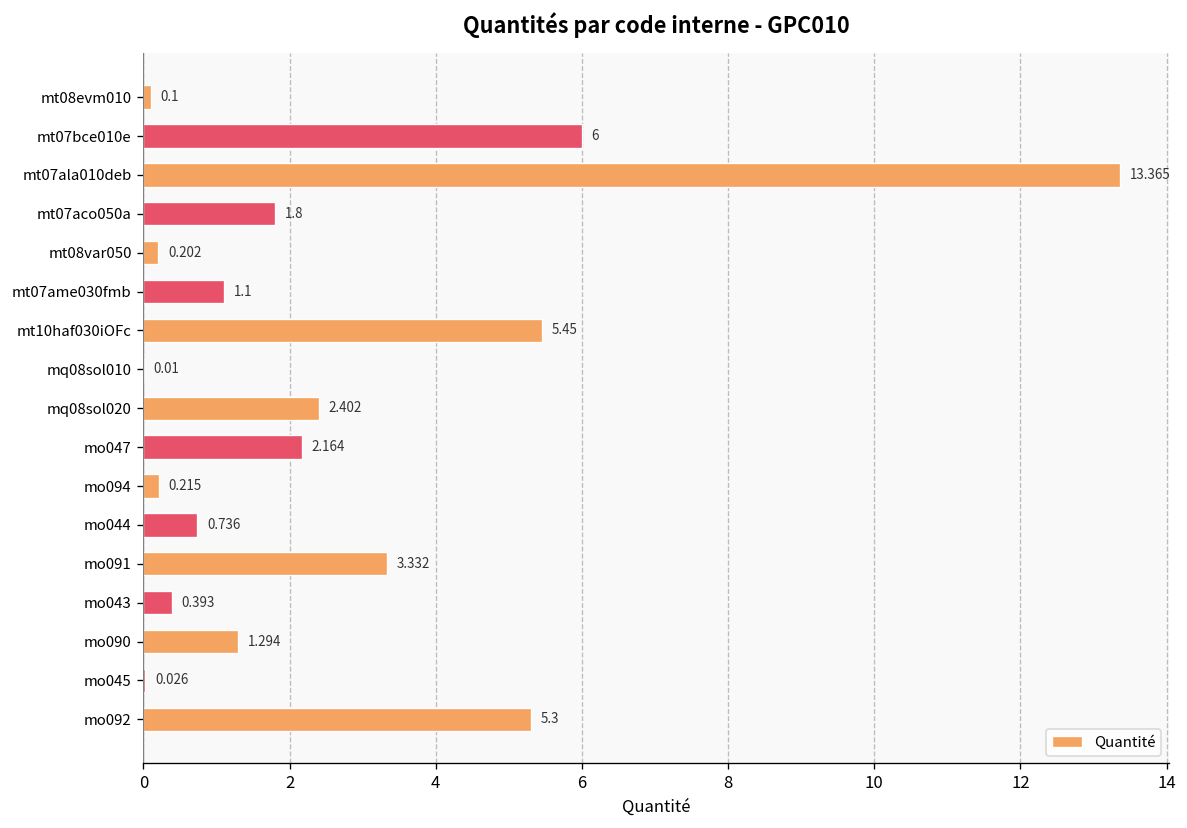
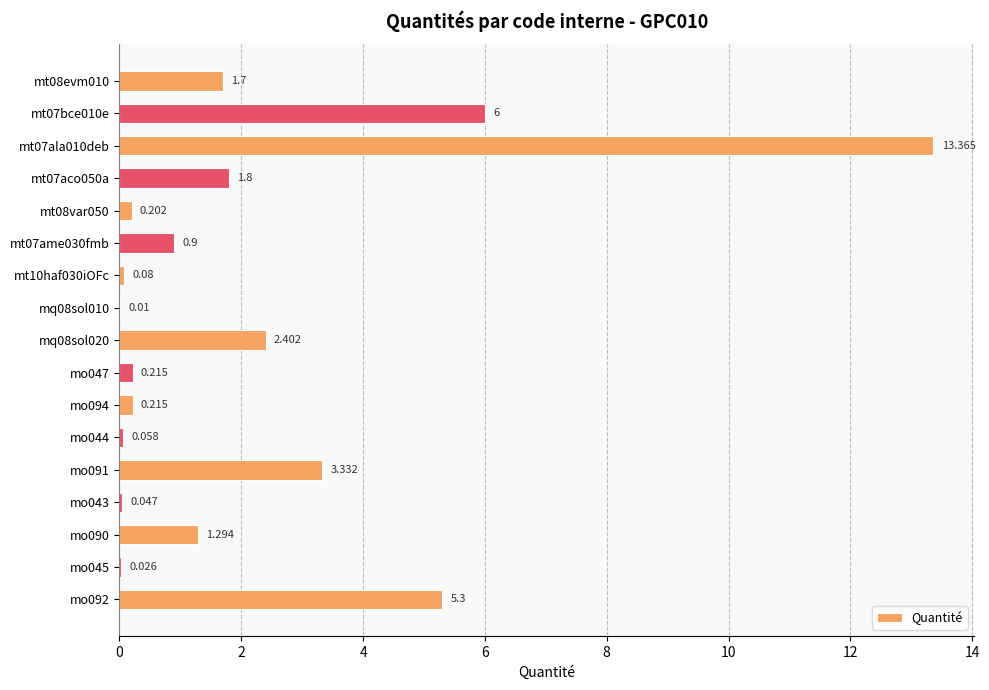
mt08evm010: 0.1 -> 1.7
mt07ame030fmb: 1.1 -> 0.9
mt10haf030iOFc: 5.45 -> 0.08
mo047: 2.164 -> 0.215
mo044: 0.736 -> 0.058
mo043: 0.393 -> 0.047
